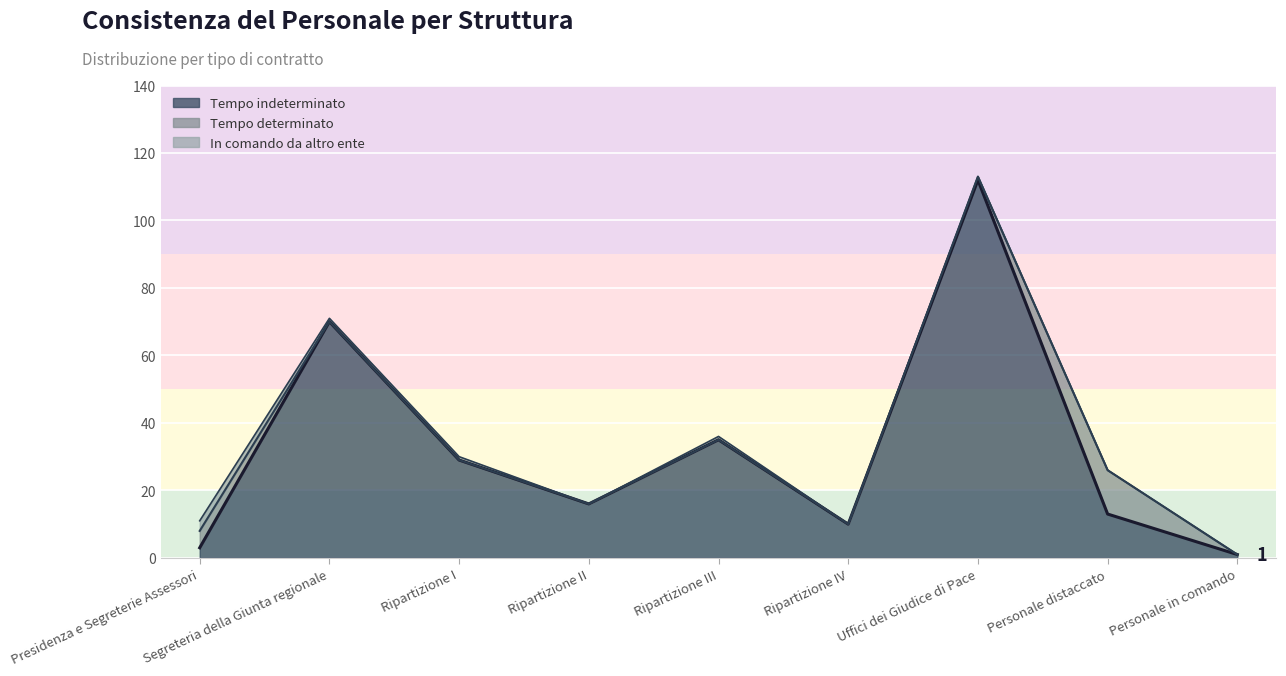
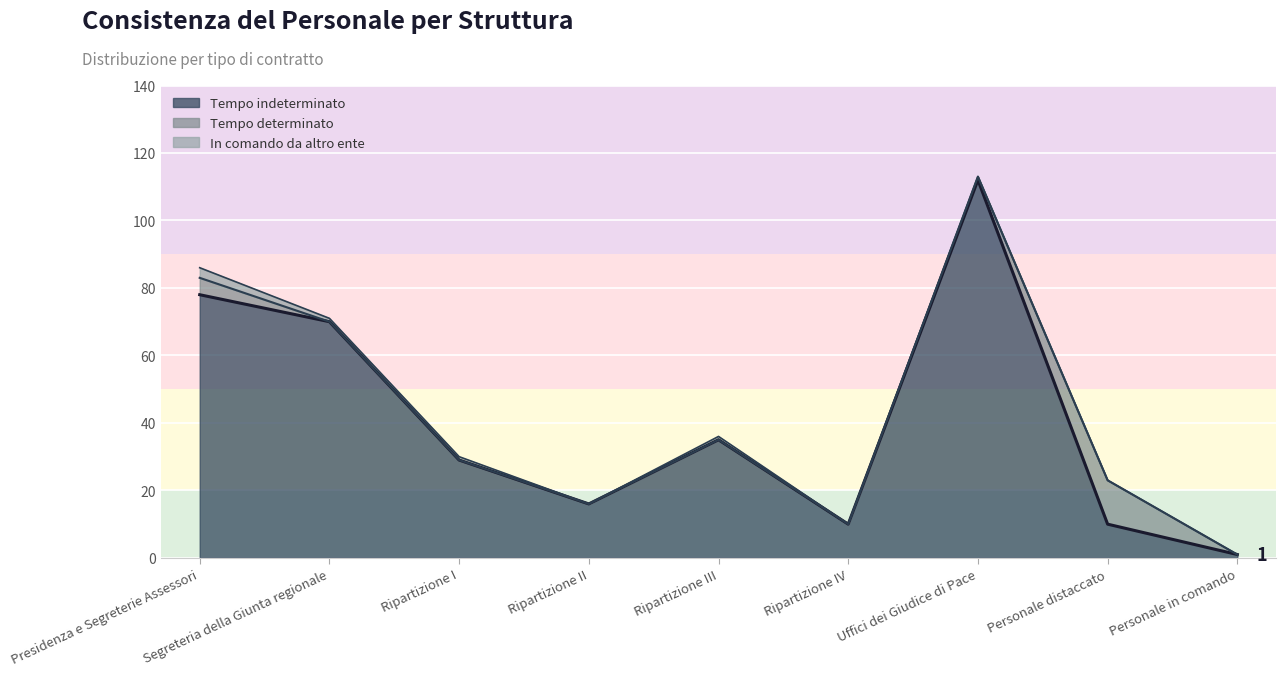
Tempo indeterminato, Presidenza e Segreterie Assessori: 3 -> 78
Tempo indeterminato, Personale distaccato: 13 -> 10
